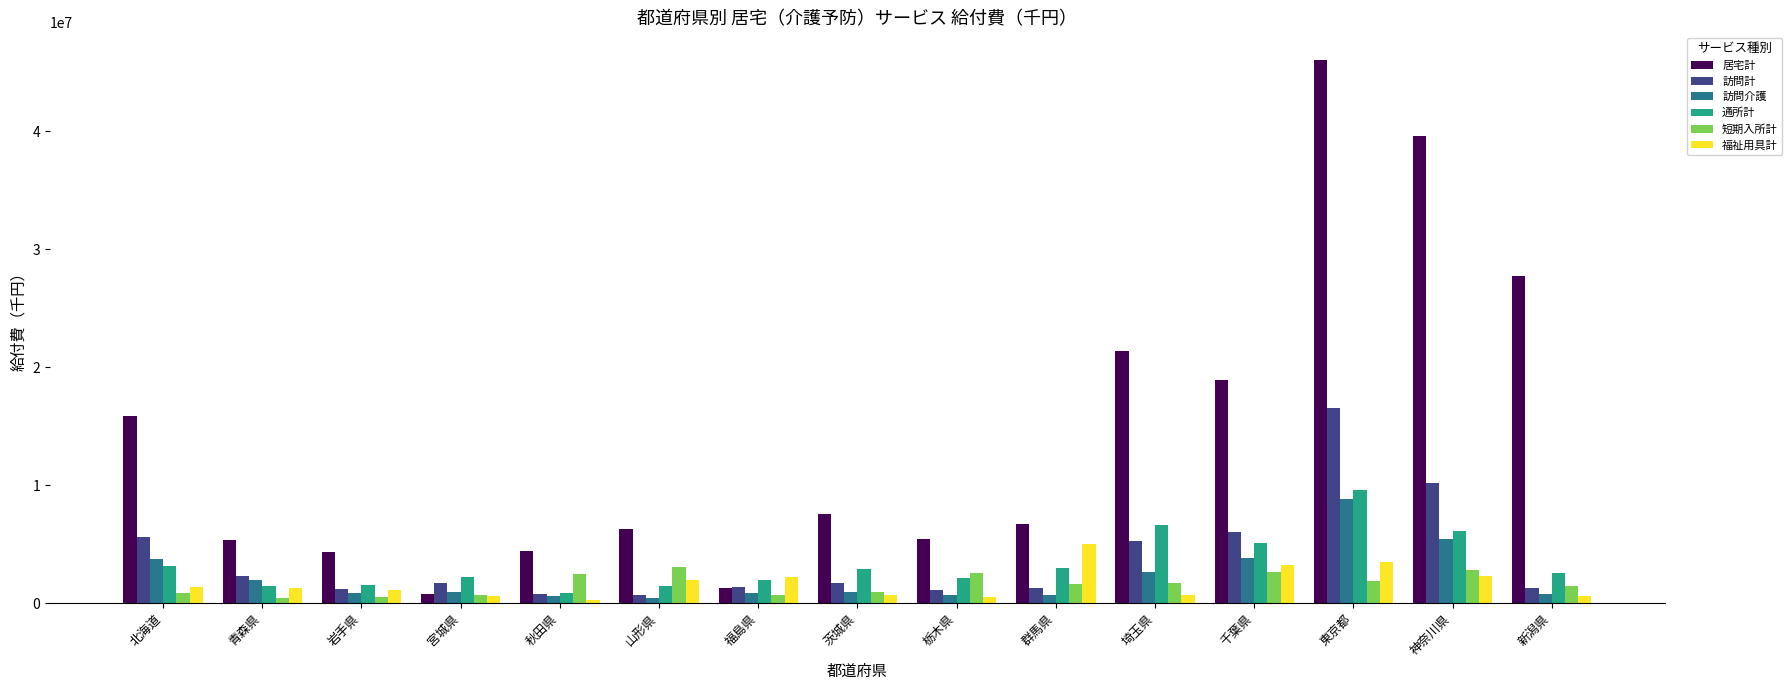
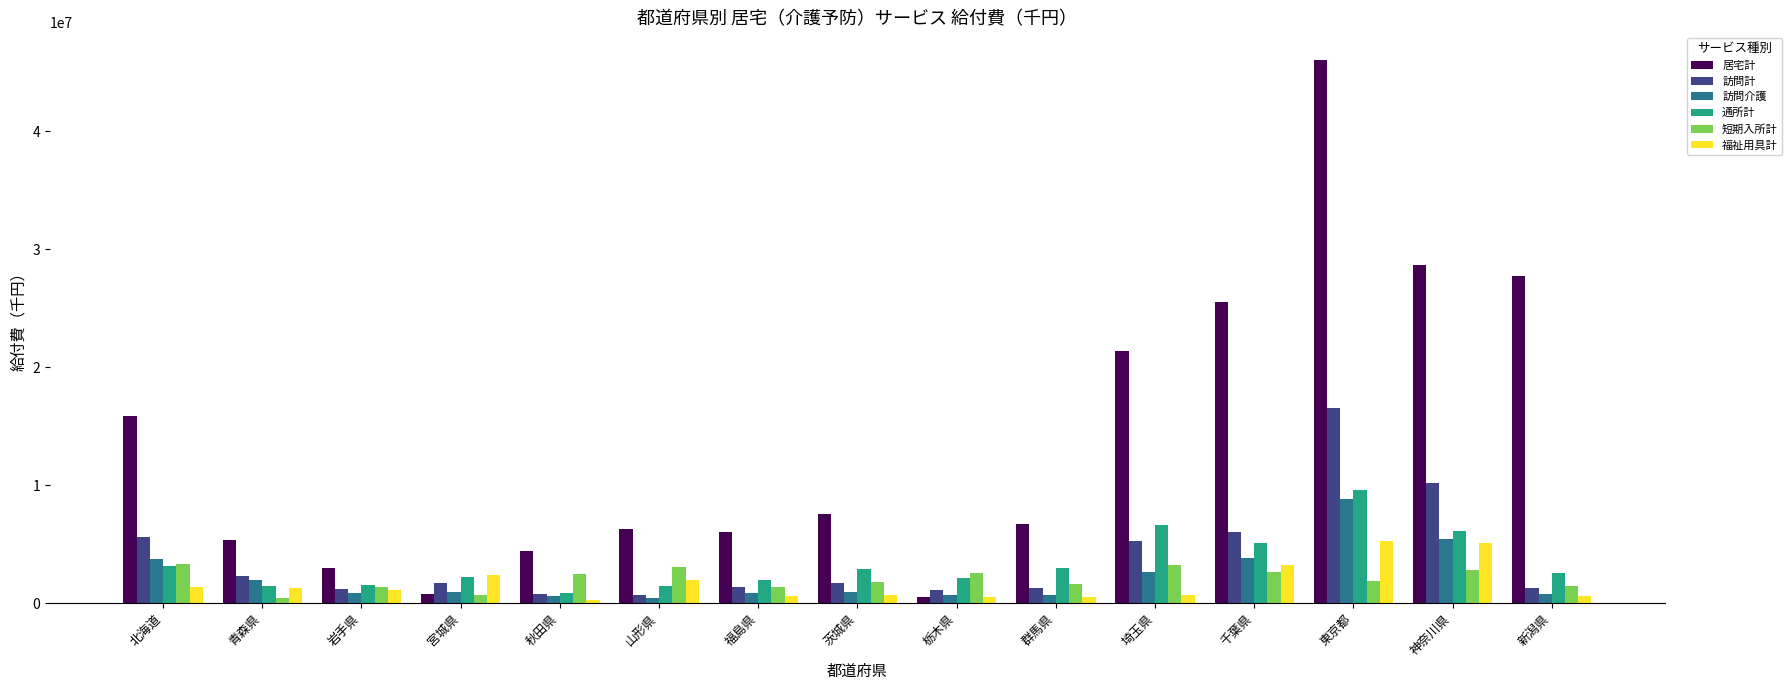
短期入所計, 北海道: 800000 -> 3300000
居宅計, 岩手県: 4400000 -> 3000000
短期入所計, 岩手県: 600000 -> 1400000
福祉用具計, 宮城県: 600000 -> 2400000
居宅計, 福島県: 1300000 -> 6000000
短期入所計, 福島県: 700000 -> 1400000
福祉用具計, 福島県: 2200000 -> 600000
短期入所計, 茨城県: 1000000 -> 1800000
居宅計, 栃木県: 5500000 -> 500000
福祉用具計, 群馬県: 5000000 -> 500000
短期入所計, 埼玉県: 1700000 -> 3200000
居宅計, 千葉県: 18900000 -> 25500000
福祉用具計, 東京都: 3500000 -> 5300000
居宅計, 神奈川県: 39600000 -> 28700000
福祉用具計, 神奈川県: 2300000 -> 5100000
